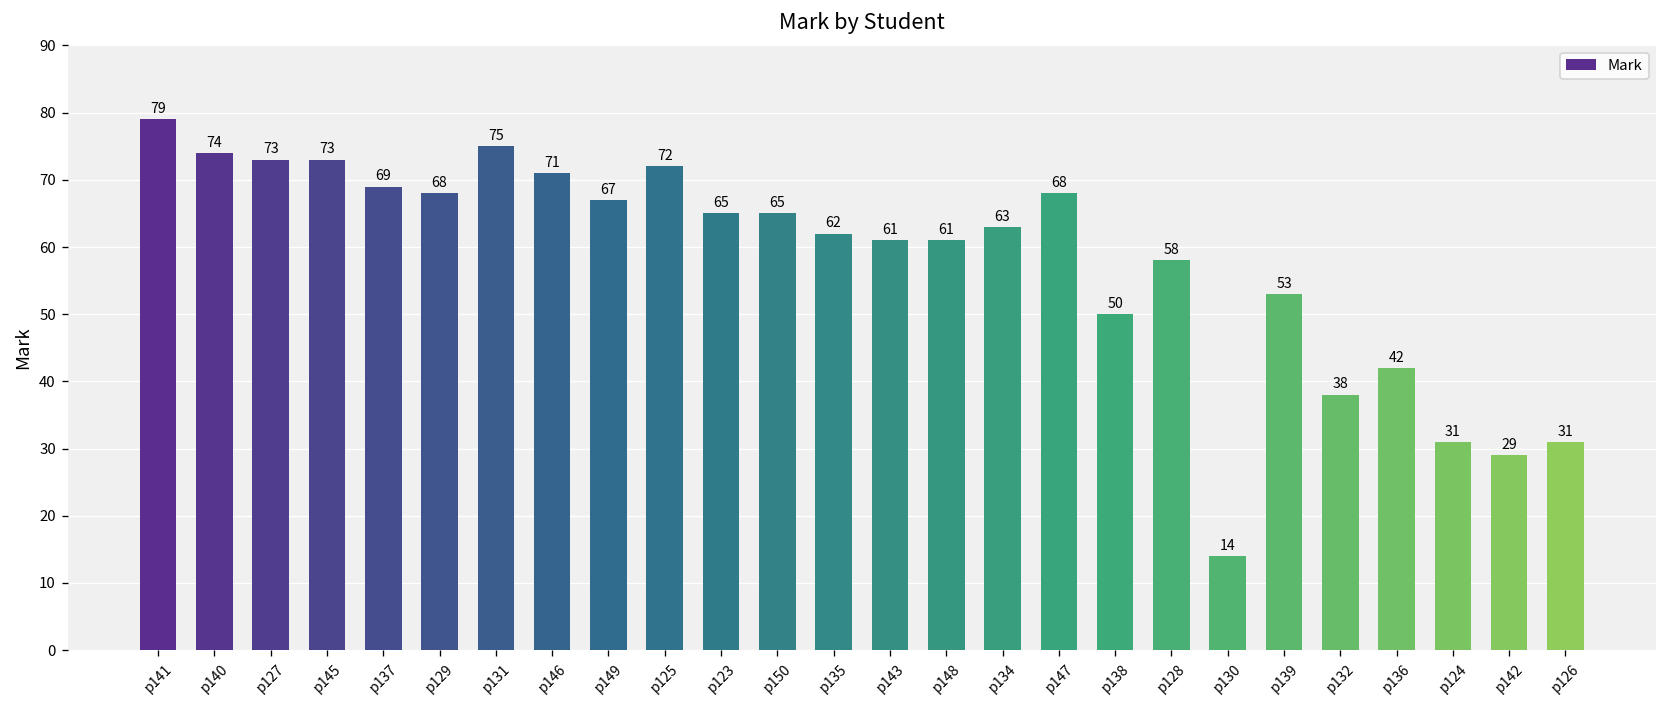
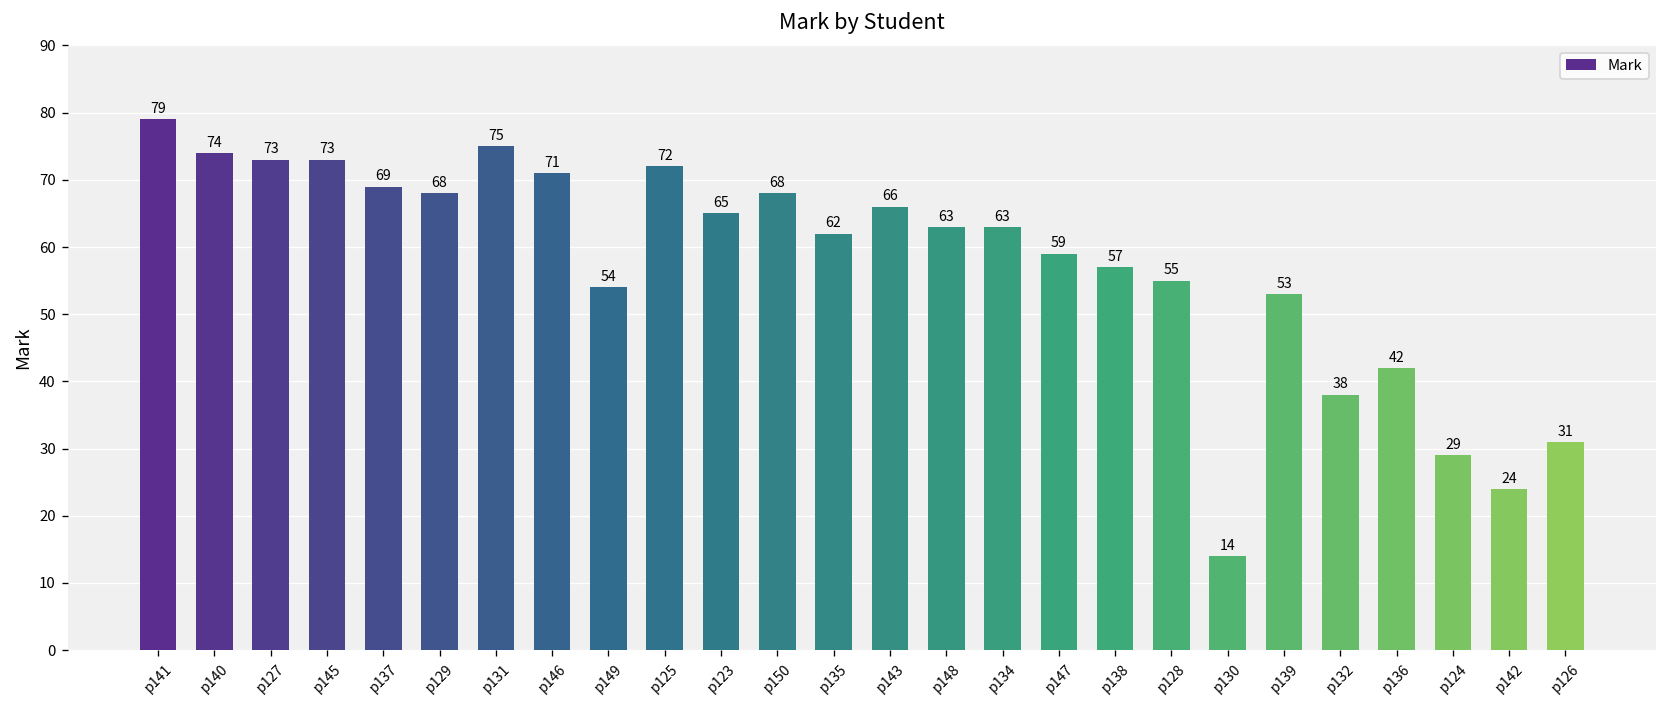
p149: 67 -> 54
p150: 65 -> 68
p143: 61 -> 66
p148: 61 -> 63
p147: 68 -> 59
p138: 50 -> 57
p128: 58 -> 55
p124: 31 -> 29
p142: 29 -> 24
